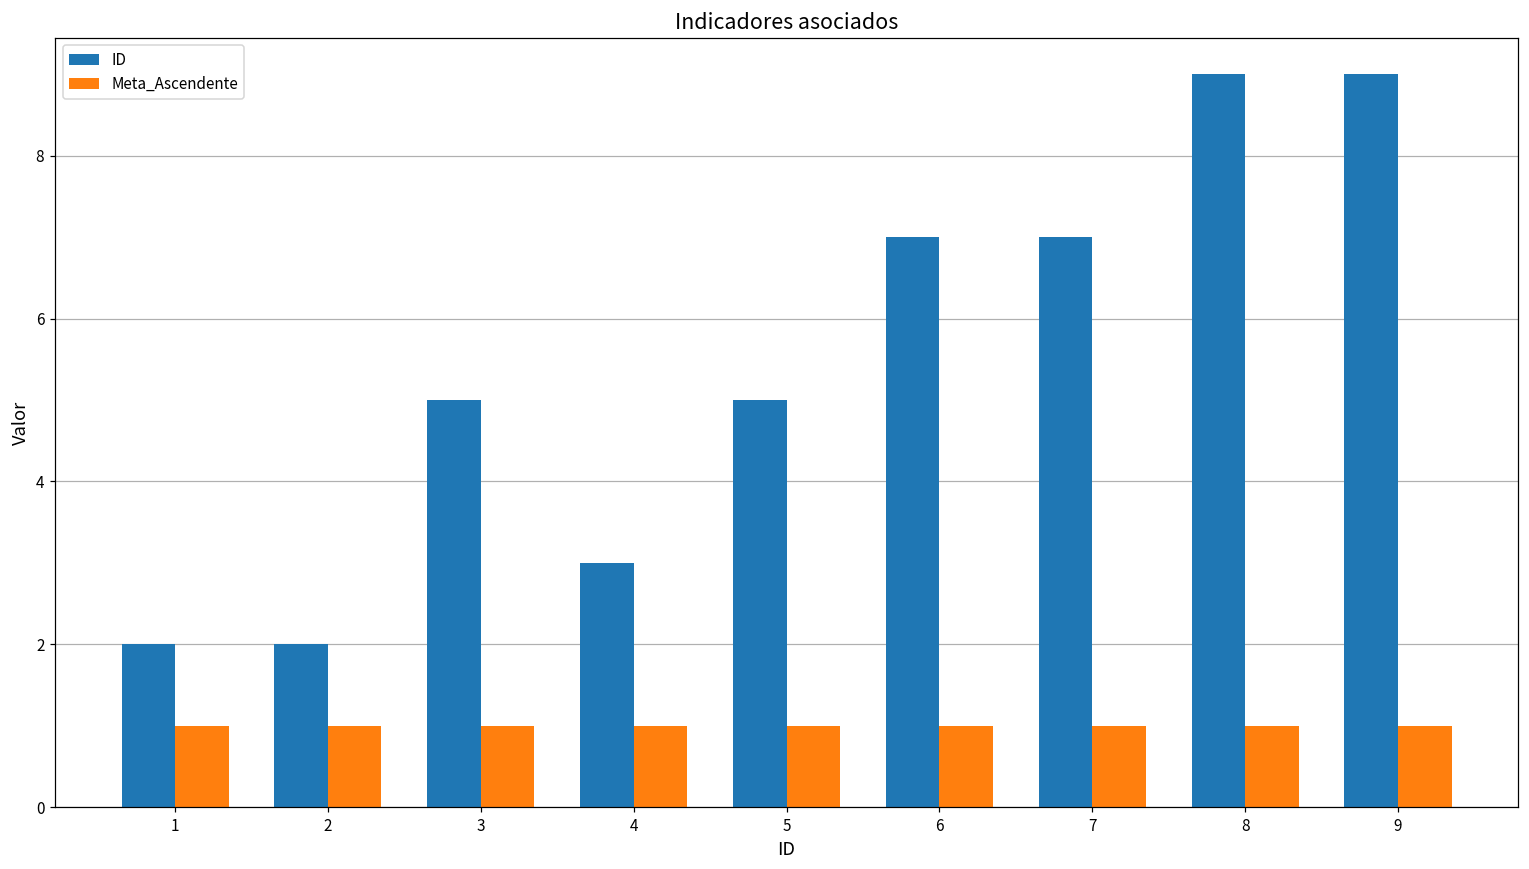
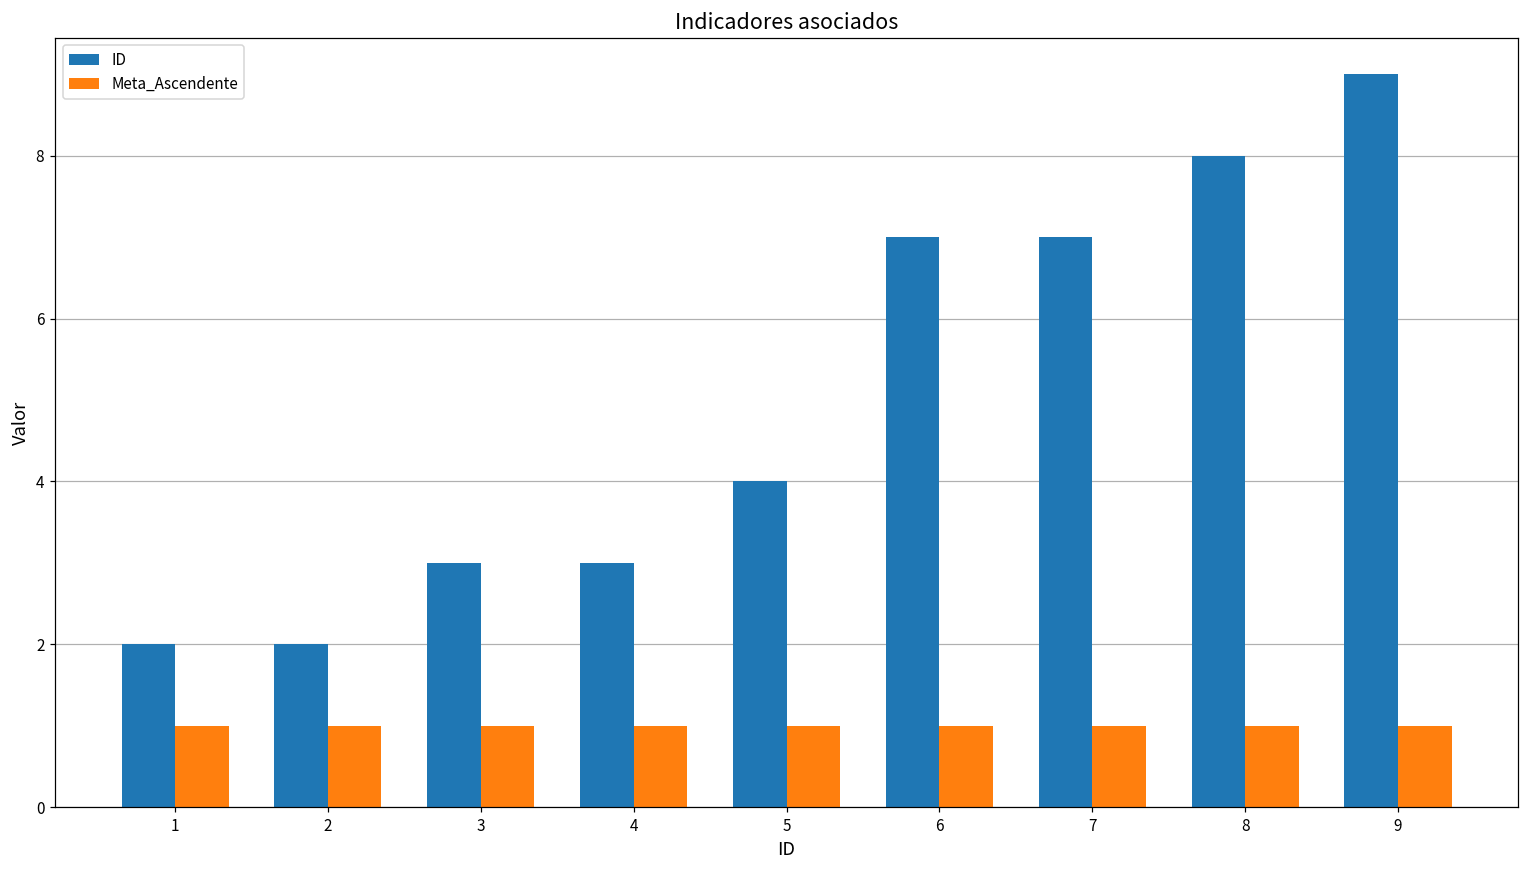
ID, 3: 5 -> 3
ID, 5: 5 -> 4
ID, 8: 9 -> 8
